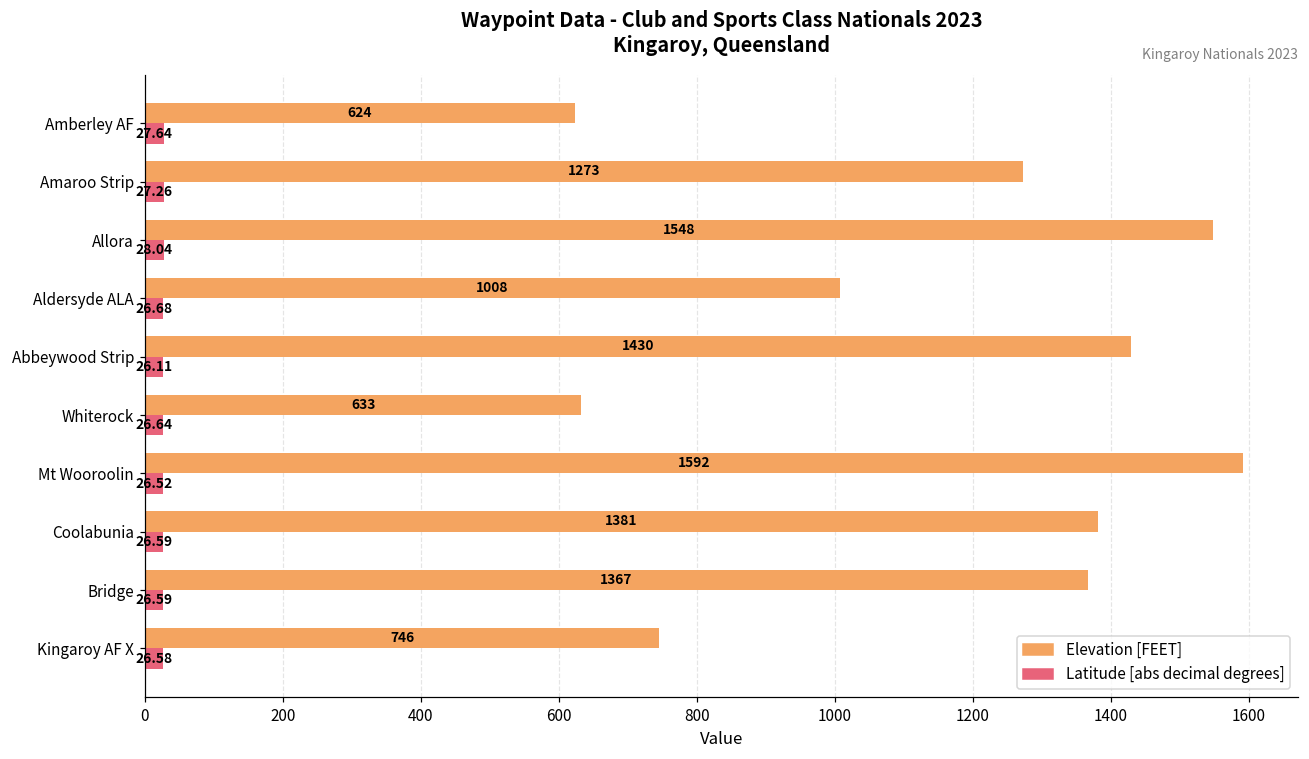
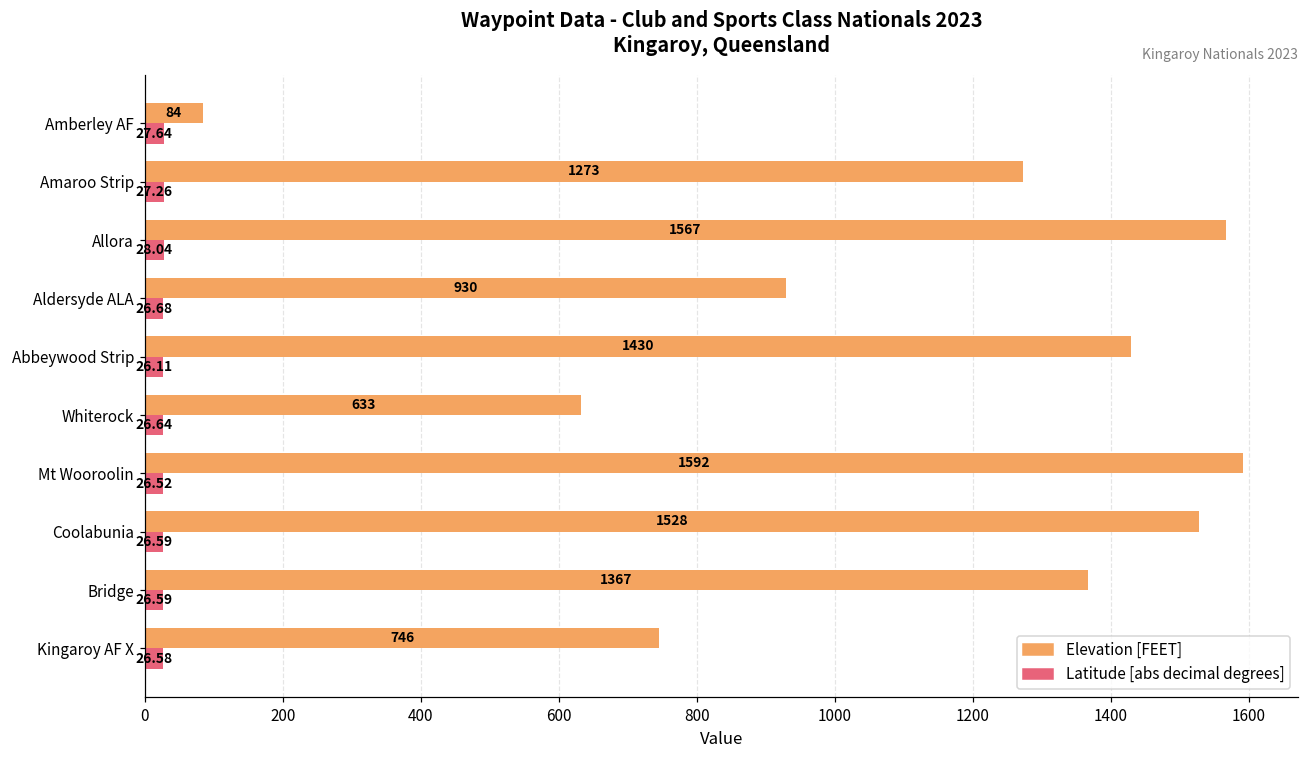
Elevation [FEET], Amberley AF: 624 -> 84
Elevation [FEET], Allora: 1548 -> 1567
Elevation [FEET], Aldersyde ALA: 1008 -> 930
Elevation [FEET], Coolabunia: 1381 -> 1528
